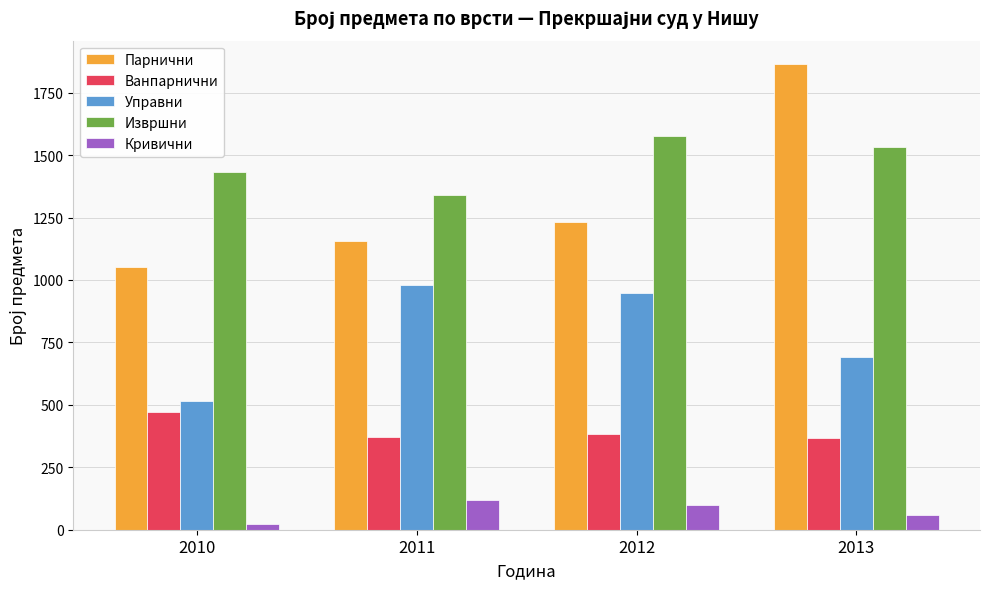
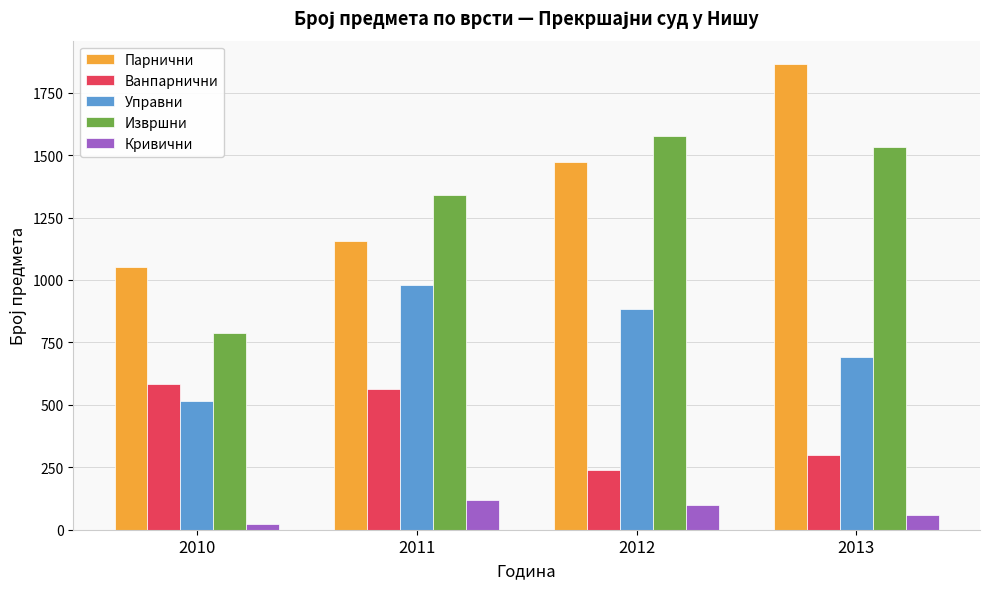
Ванпарнични, 2010: 470 -> 580
Извршни, 2010: 1430 -> 790
Ванпарнични, 2011: 370 -> 560
Парнични, 2012: 1230 -> 1470
Ванпарнични, 2012: 380 -> 240
Управни, 2012: 950 -> 880
Ванпарнични, 2013: 370 -> 300
